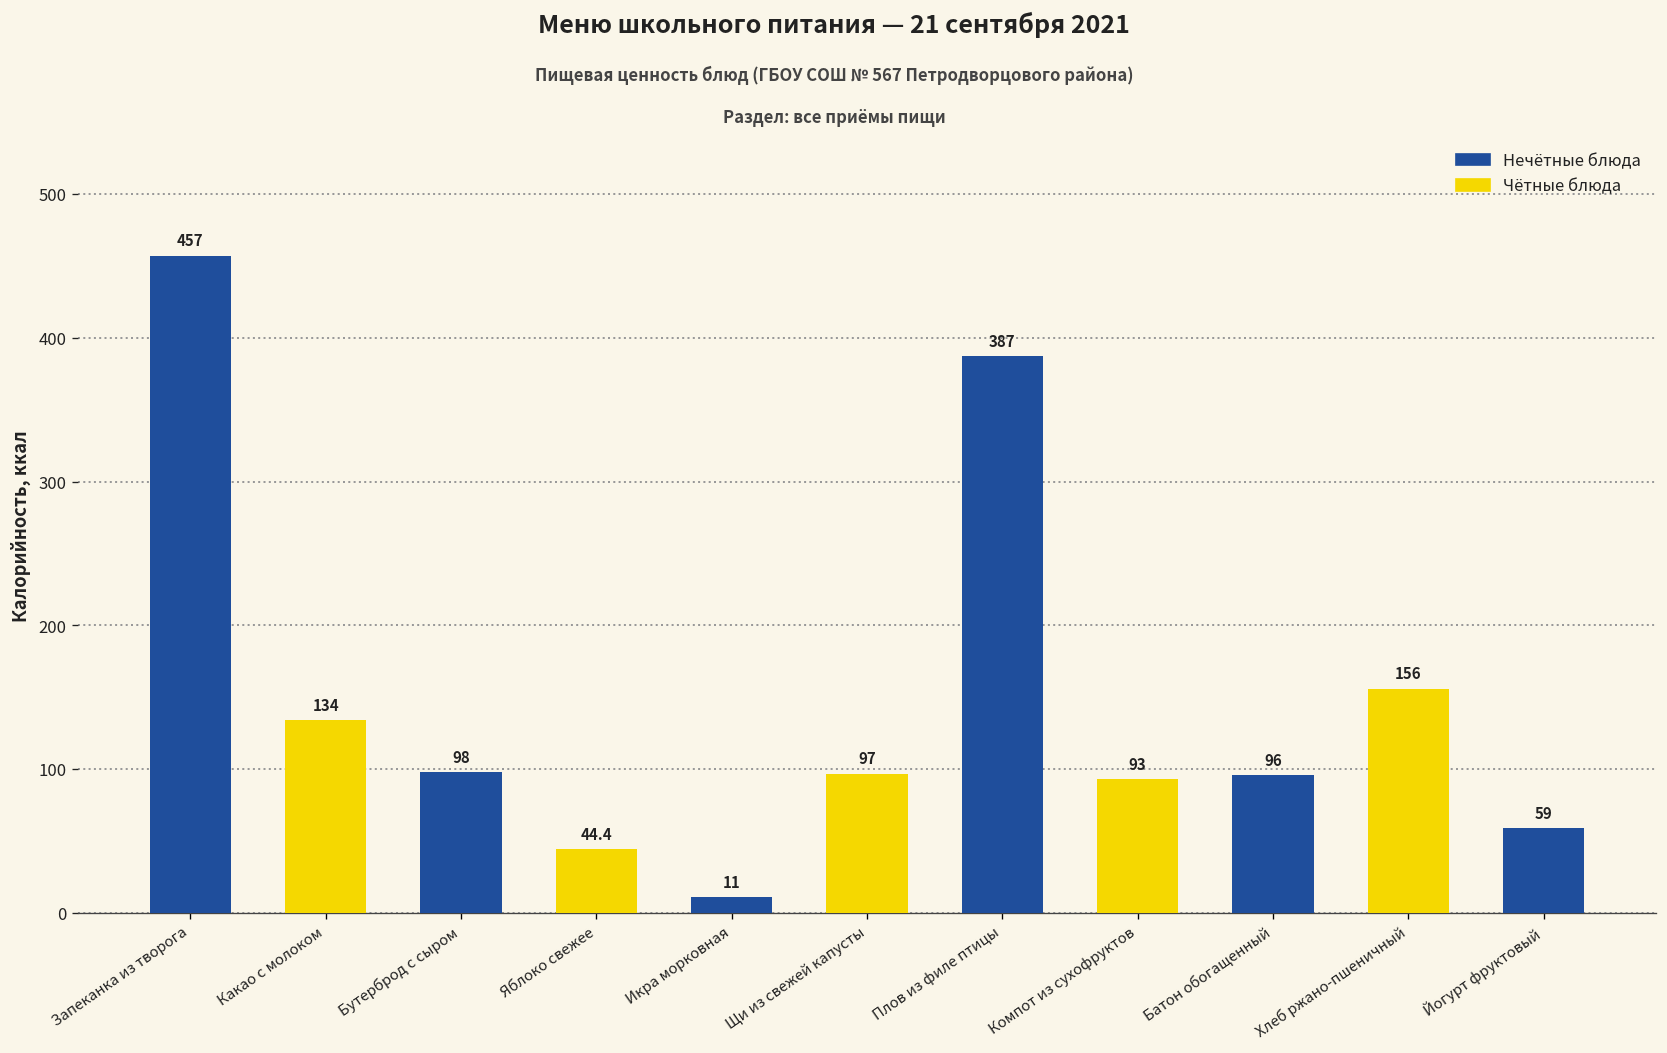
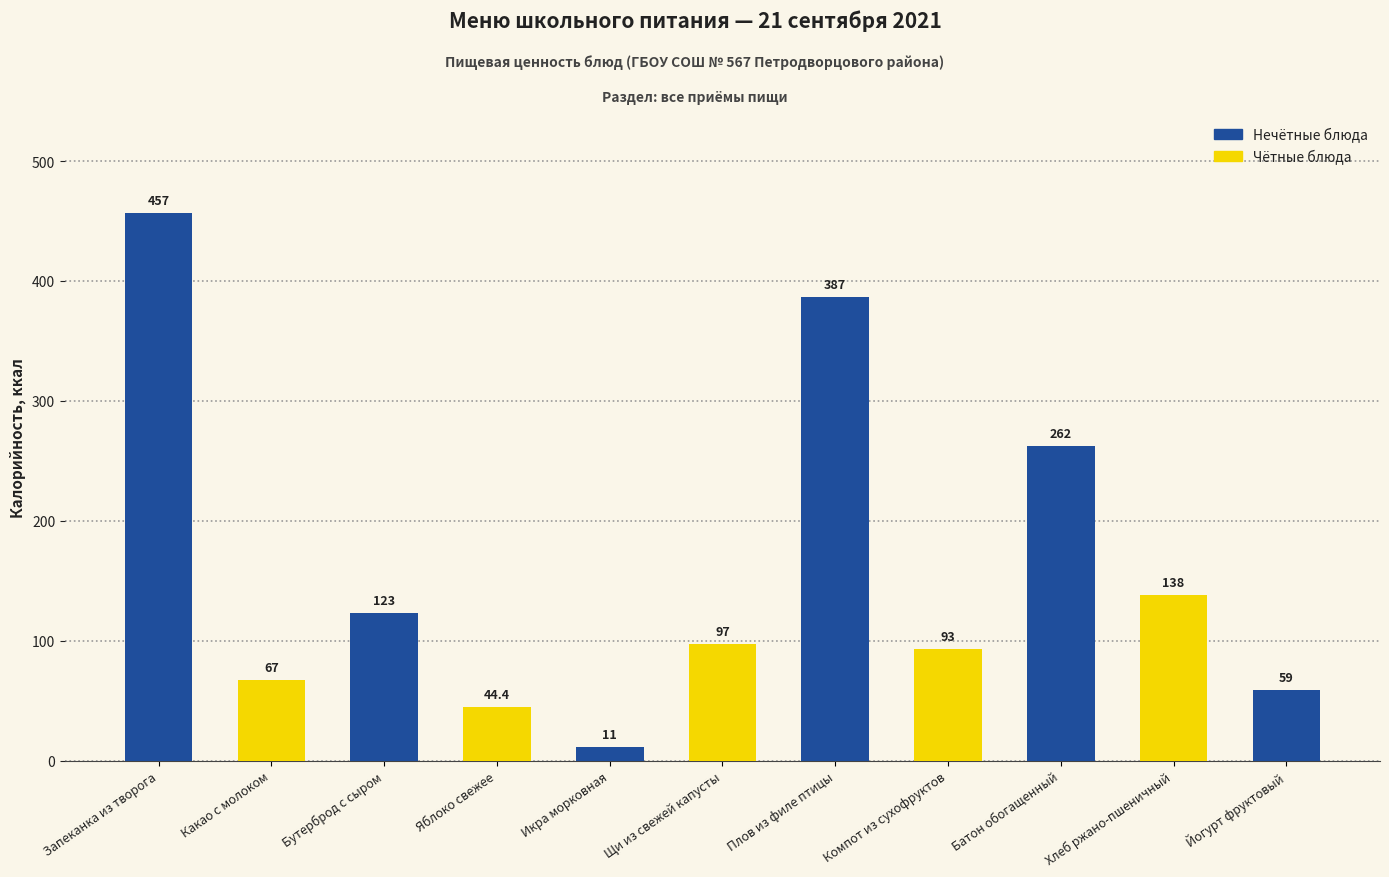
Какао с молоком: 134 -> 67
Бутерброд с сыром: 98 -> 123
Батон обогащенный: 96 -> 262
Хлеб ржано-пшеничный: 156 -> 138
